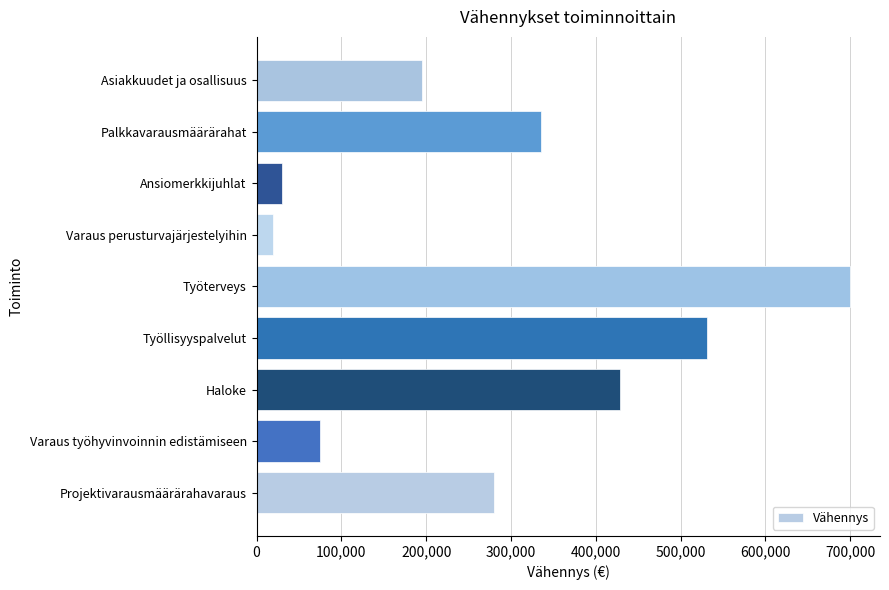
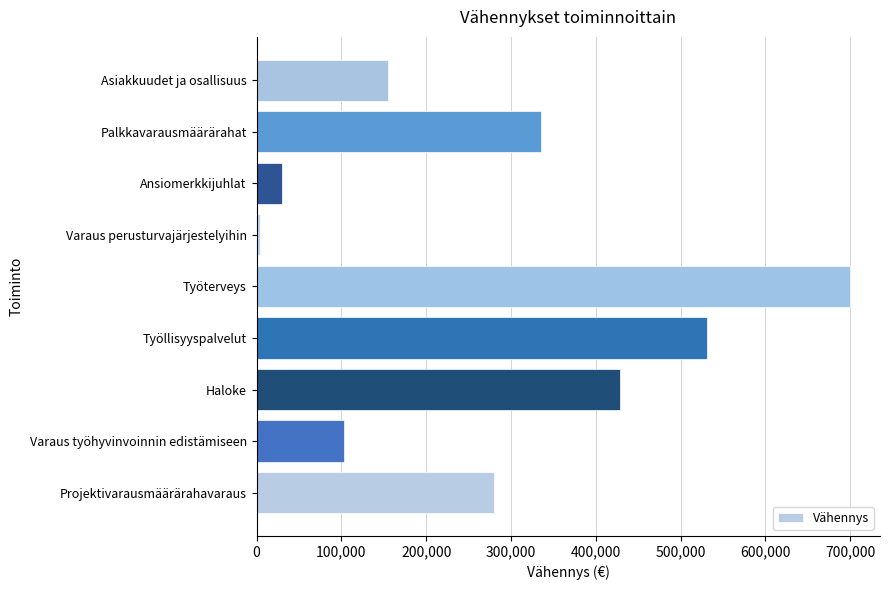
Asiakkuudet ja osallisuus: 190,000 -> 160,000
Varaus perusturvajärjestelyihin: 20,000 -> 0
Varaus työhyvinvoinnin edistämiseen: 80,000 -> 100,000
